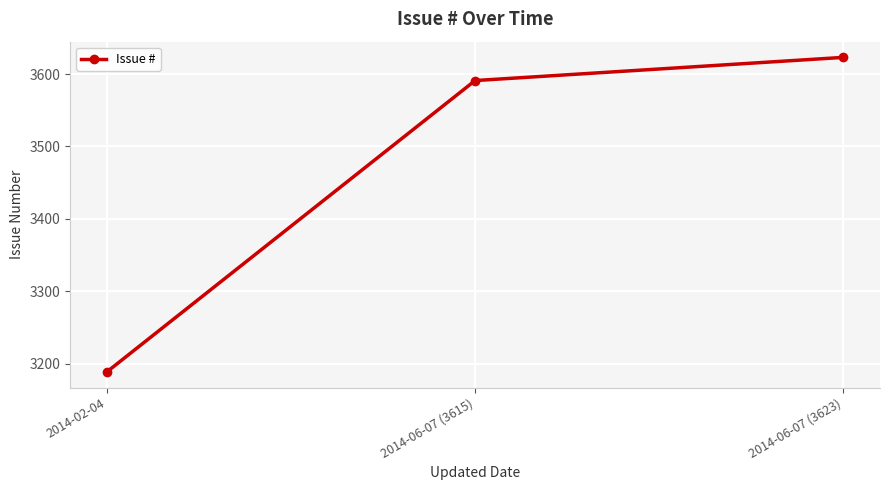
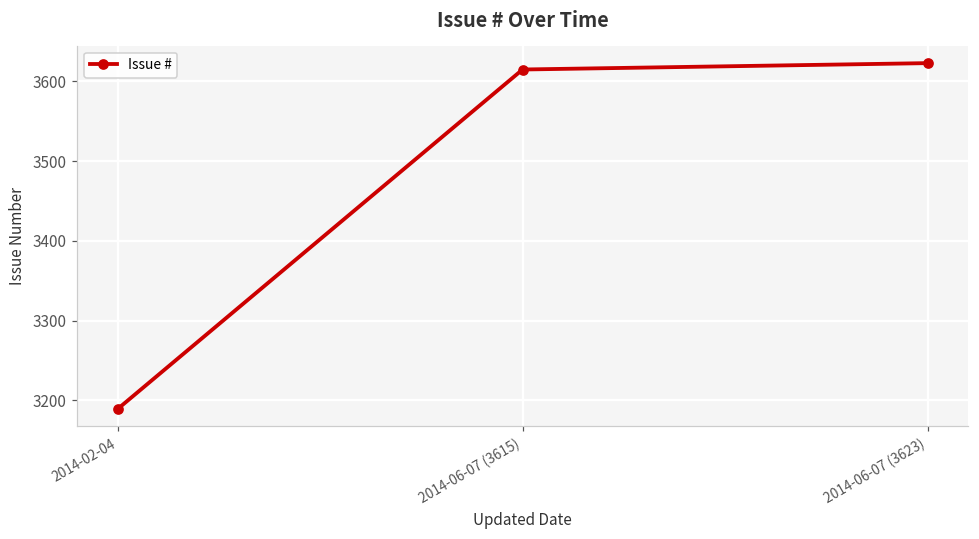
2014-06-07 (3615): 3590 -> 3620
